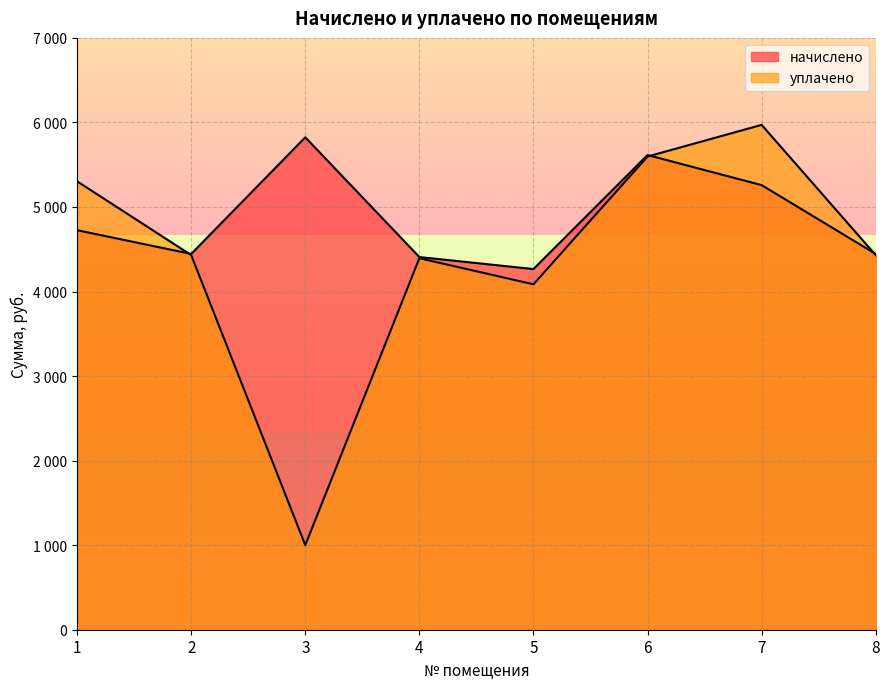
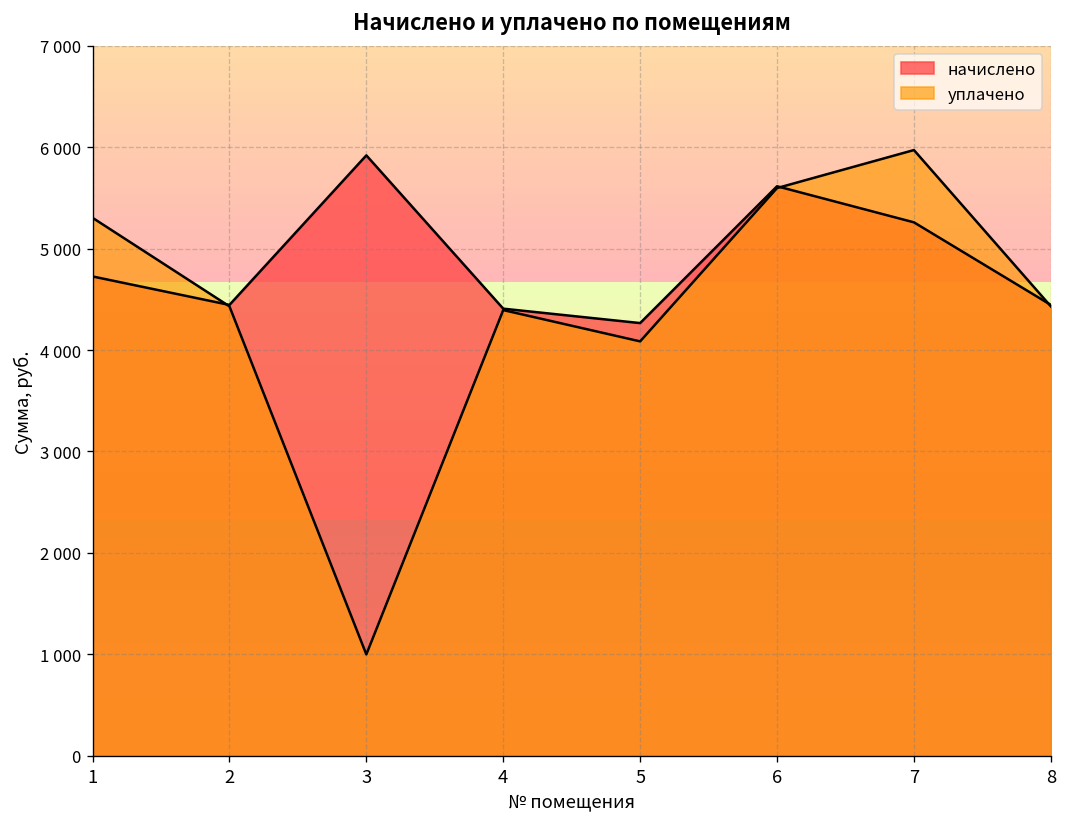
начислено, 3: 5800 -> 5900
